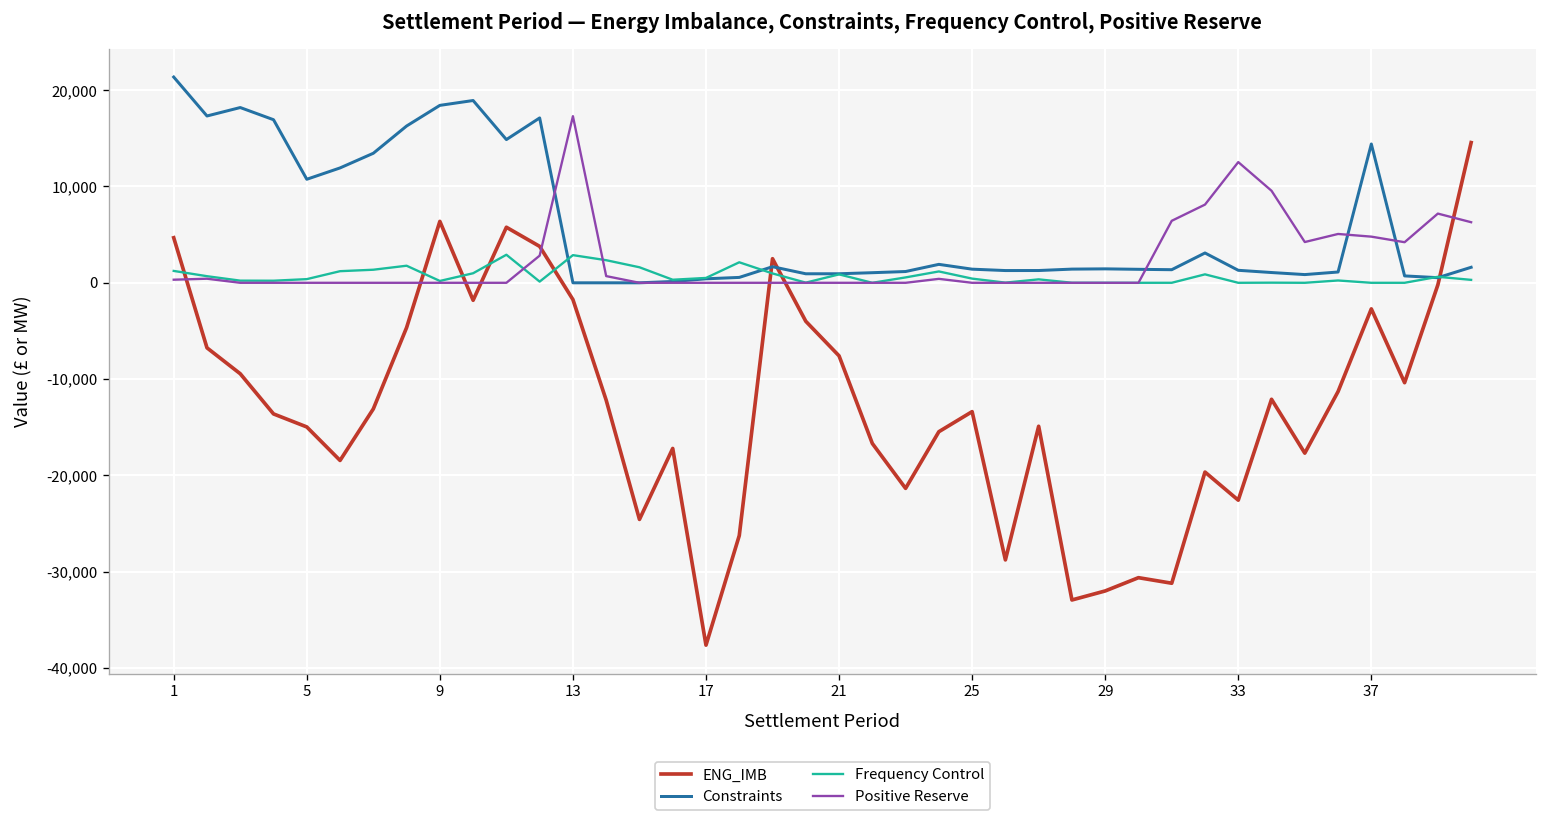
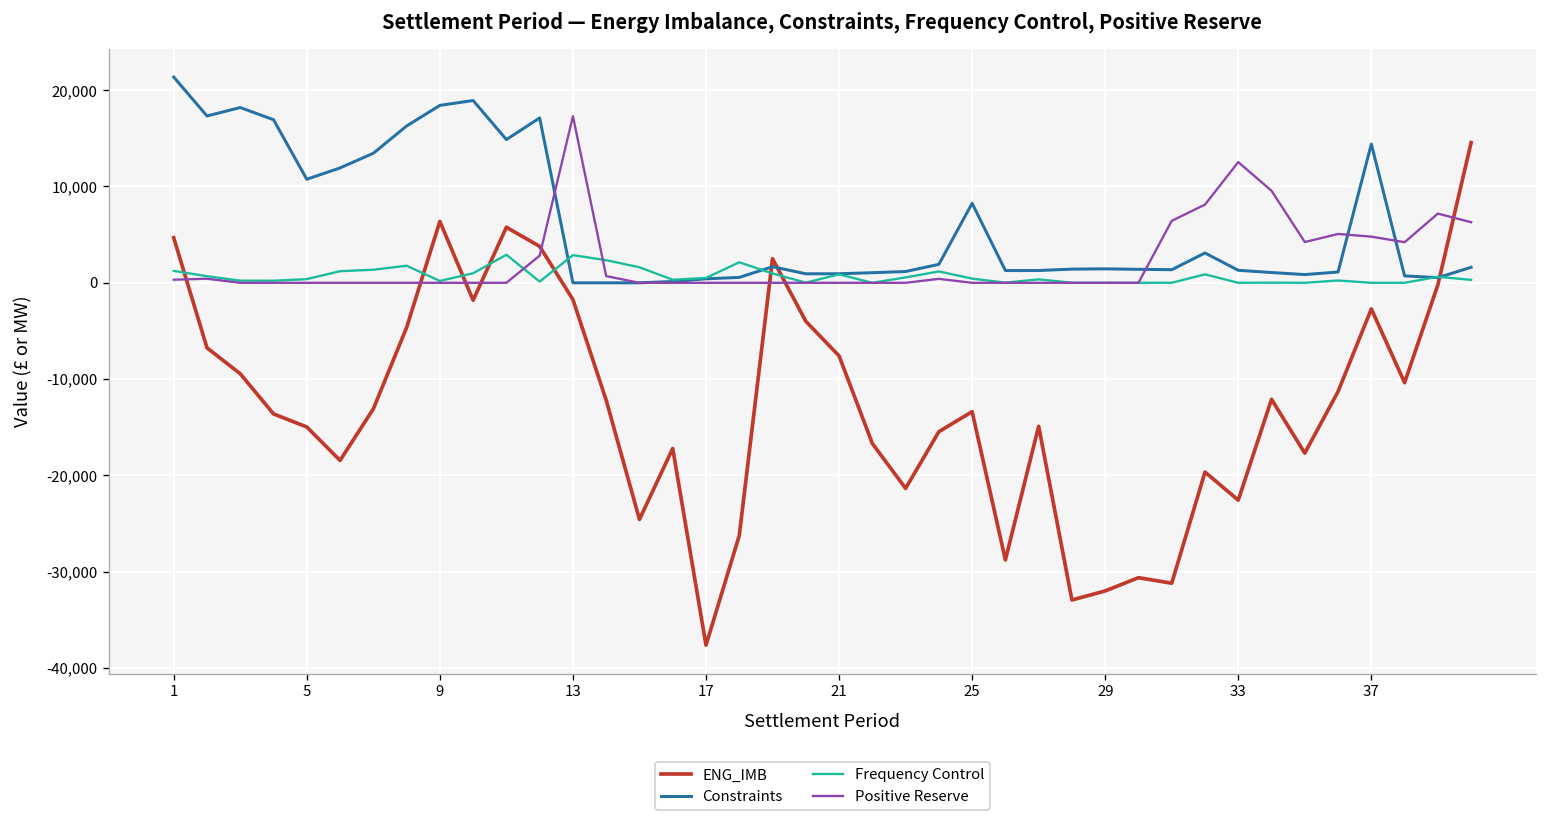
Constraints, 25: 1,000 -> 8,000
